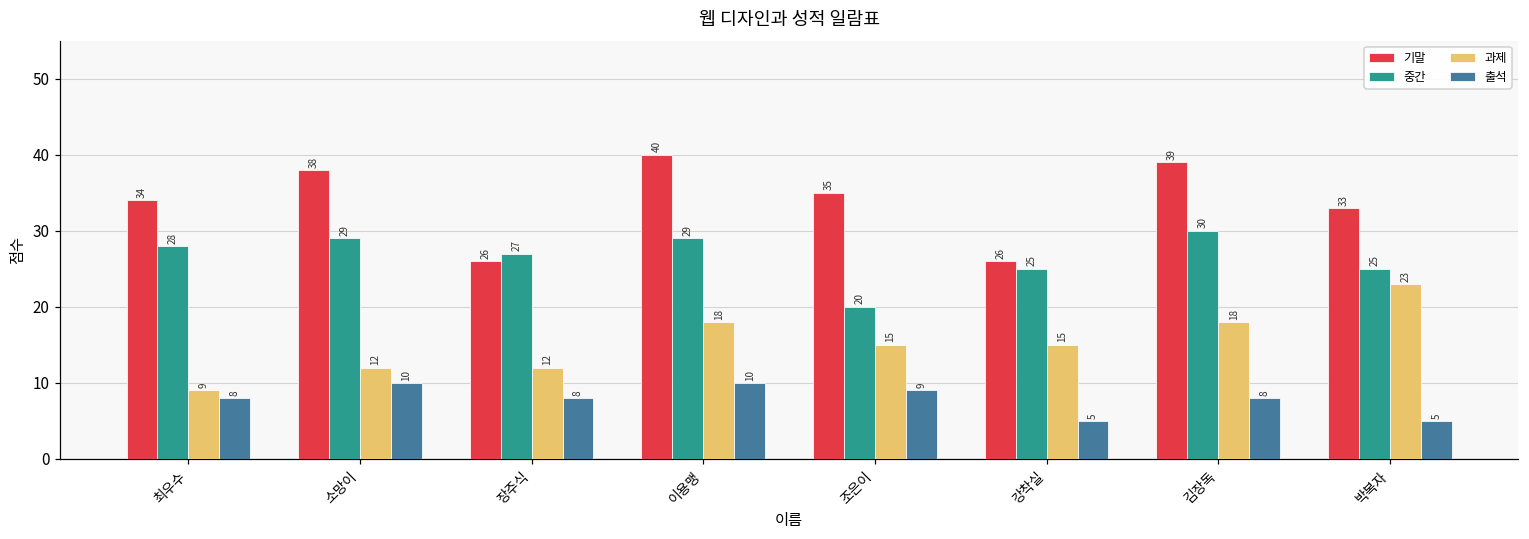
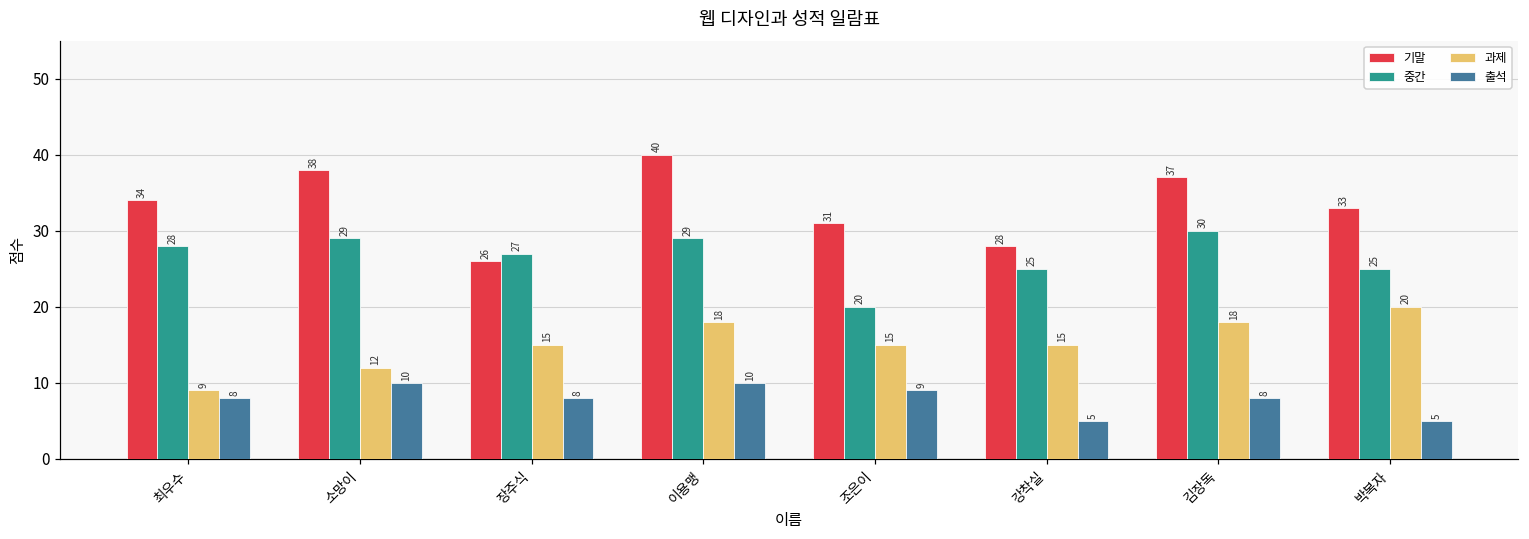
과제, 장주식: 12 -> 15
기말, 조은이: 35 -> 31
기말, 강착실: 26 -> 28
기말, 김장독: 39 -> 37
과제, 박복자: 23 -> 20
